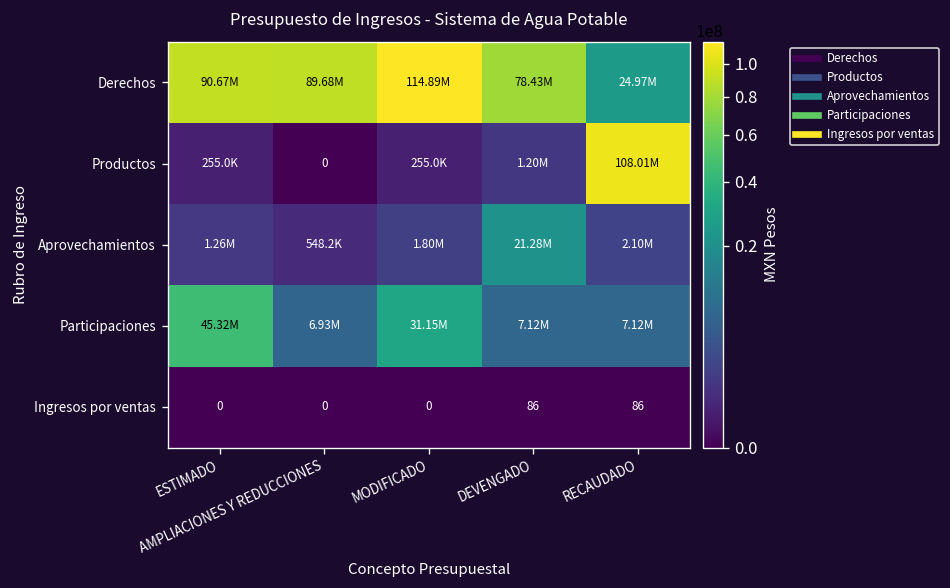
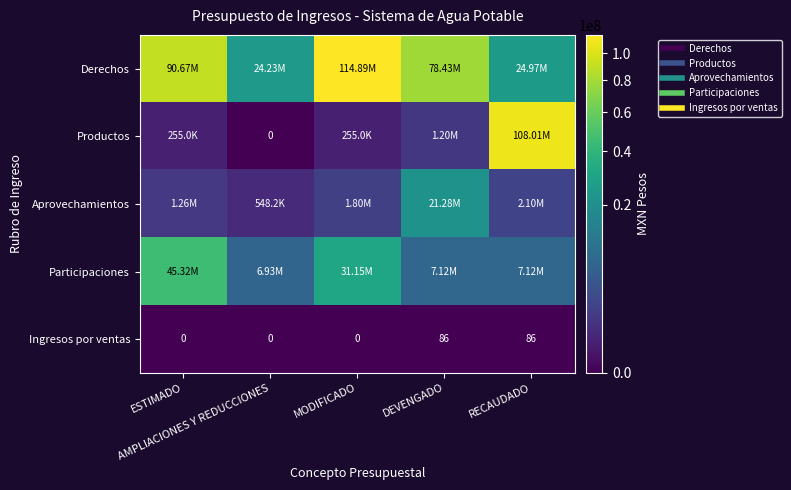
Derechos, AMPLIACIONES Y REDUCCIONES: 89.68M -> 24.23M
